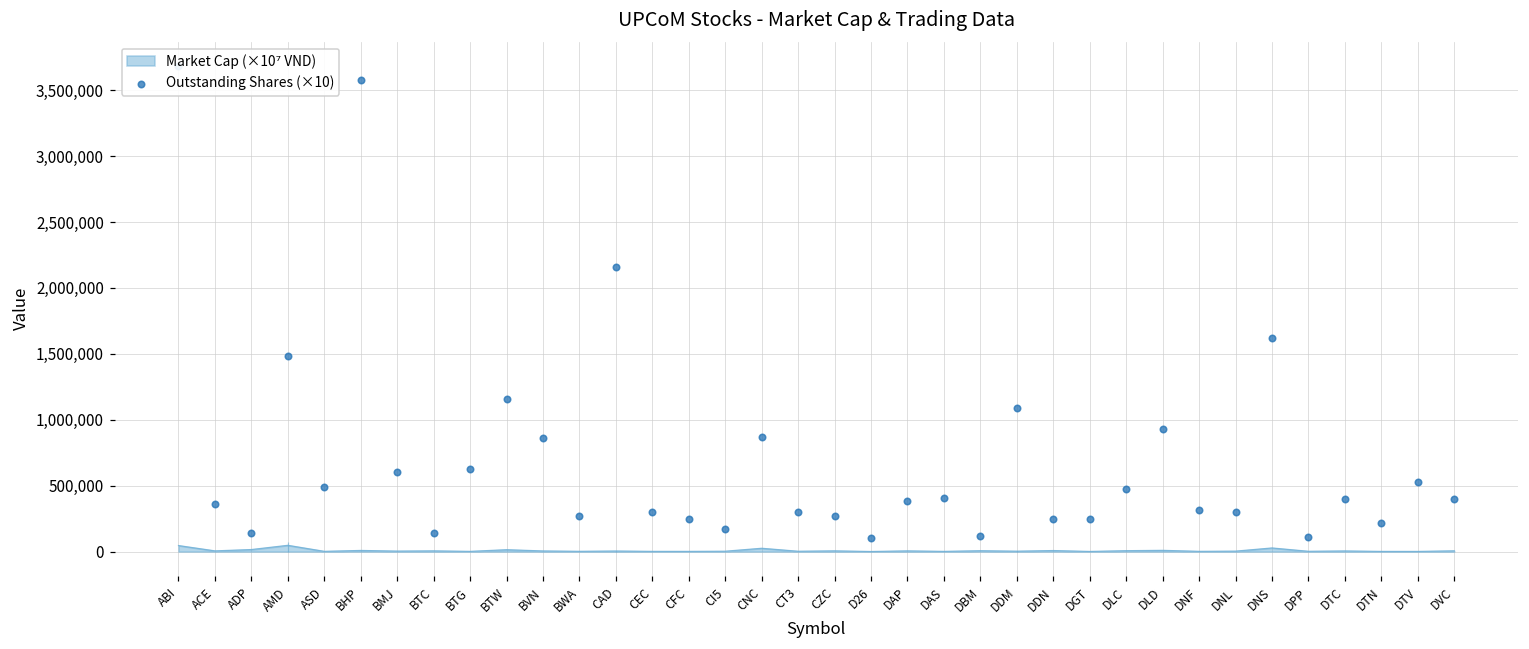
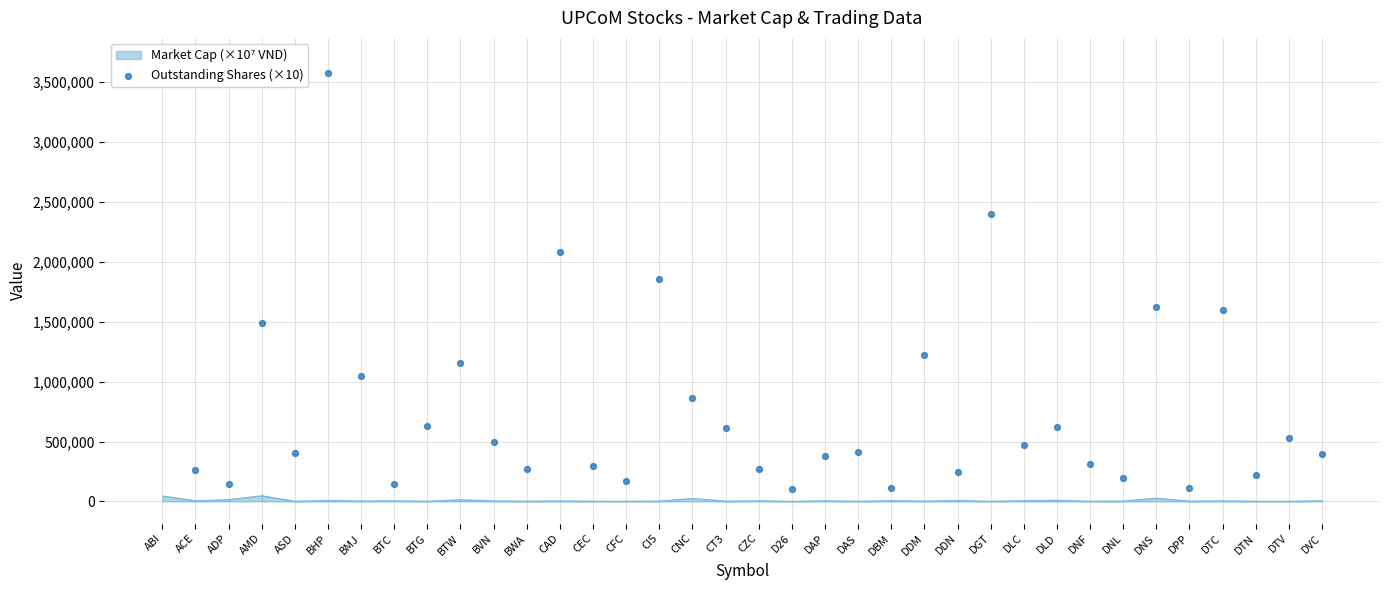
Outstanding Shares (×10), ACE: 360,000 -> 270,000
Outstanding Shares (×10), ASD: 490,000 -> 400,000
Outstanding Shares (×10), BMJ: 600,000 -> 1,050,000
Outstanding Shares (×10), BVN: 870,000 -> 500,000
Outstanding Shares (×10), CAD: 2,160,000 -> 2,080,000
Outstanding Shares (×10), CFC: 240,000 -> 170,000
Outstanding Shares (×10), CI5: 170,000 -> 1,860,000
Outstanding Shares (×10), CT3: 300,000 -> 610,000
Outstanding Shares (×10), DDM: 1,090,000 -> 1,220,000
Outstanding Shares (×10), DGT: 250,000 -> 2,400,000
Outstanding Shares (×10), DLD: 930,000 -> 620,000
Outstanding Shares (×10), DNL: 300,000 -> 200,000
Outstanding Shares (×10), DTC: 400,000 -> 1,600,000
